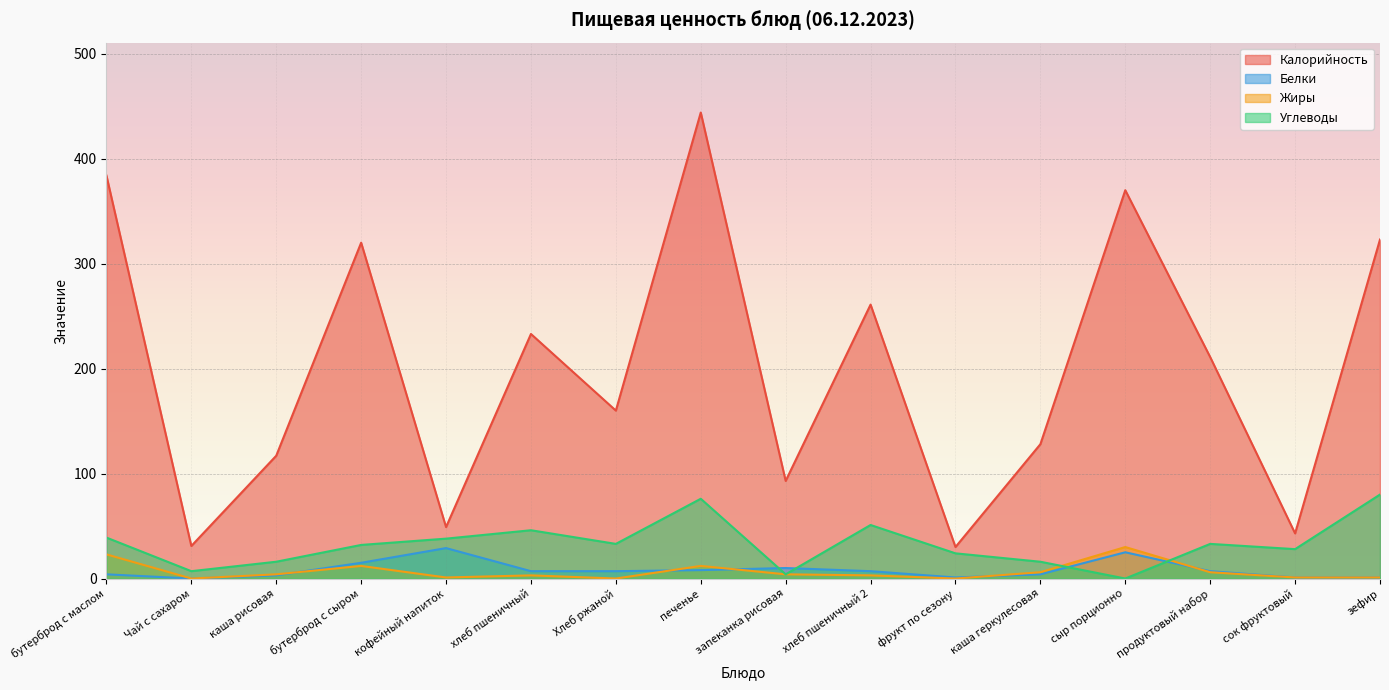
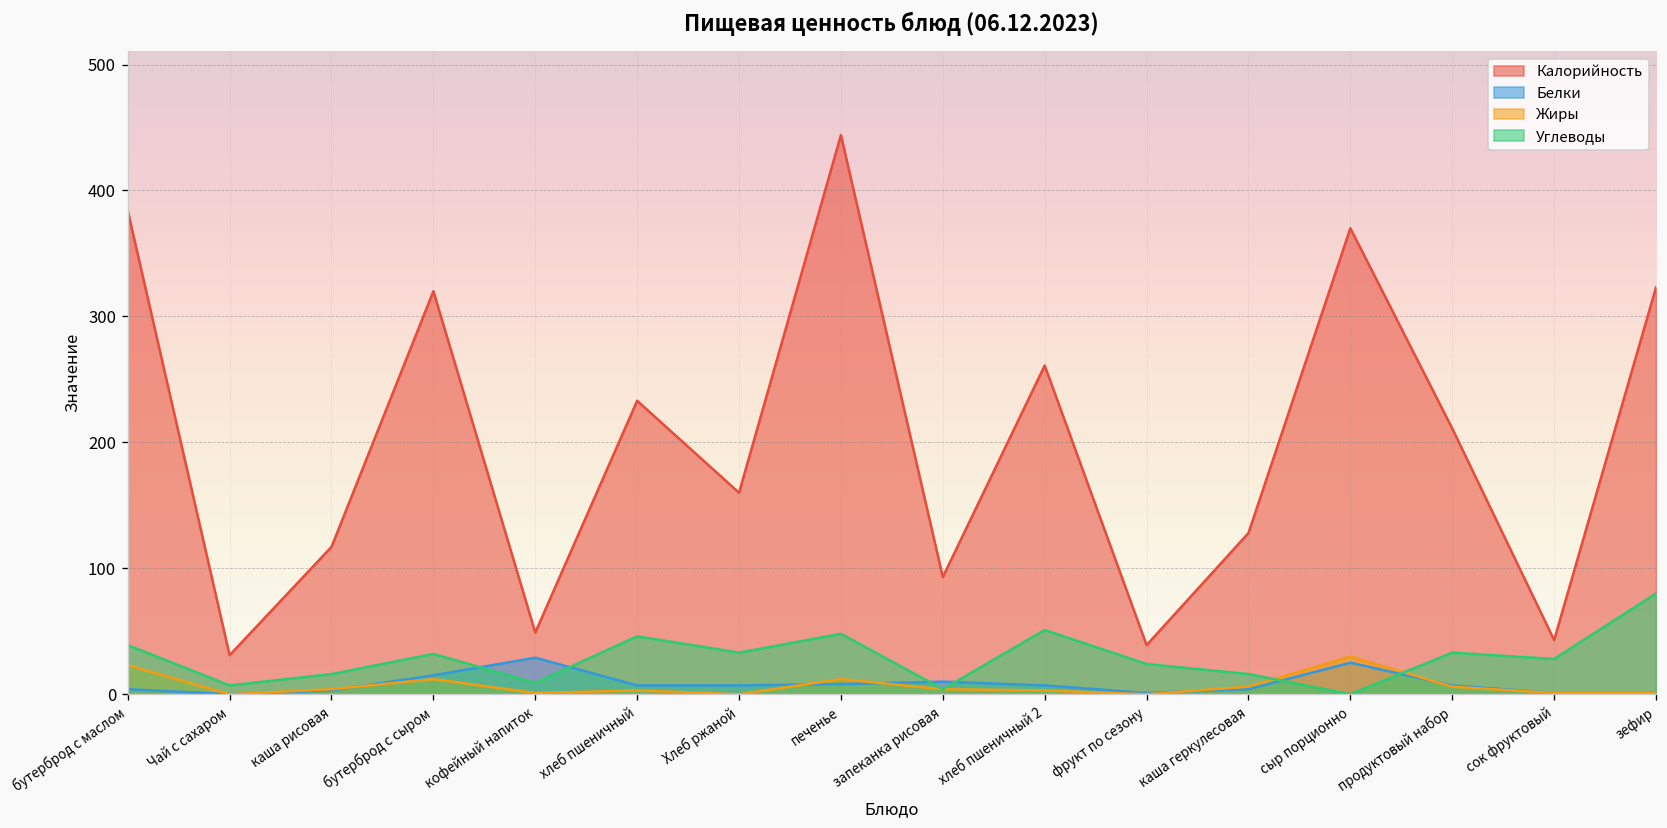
Углеводы, кофейный напиток: 38 -> 9
Углеводы, печенье: 76 -> 48
Калорийность, фрукт по сезону: 30 -> 39
